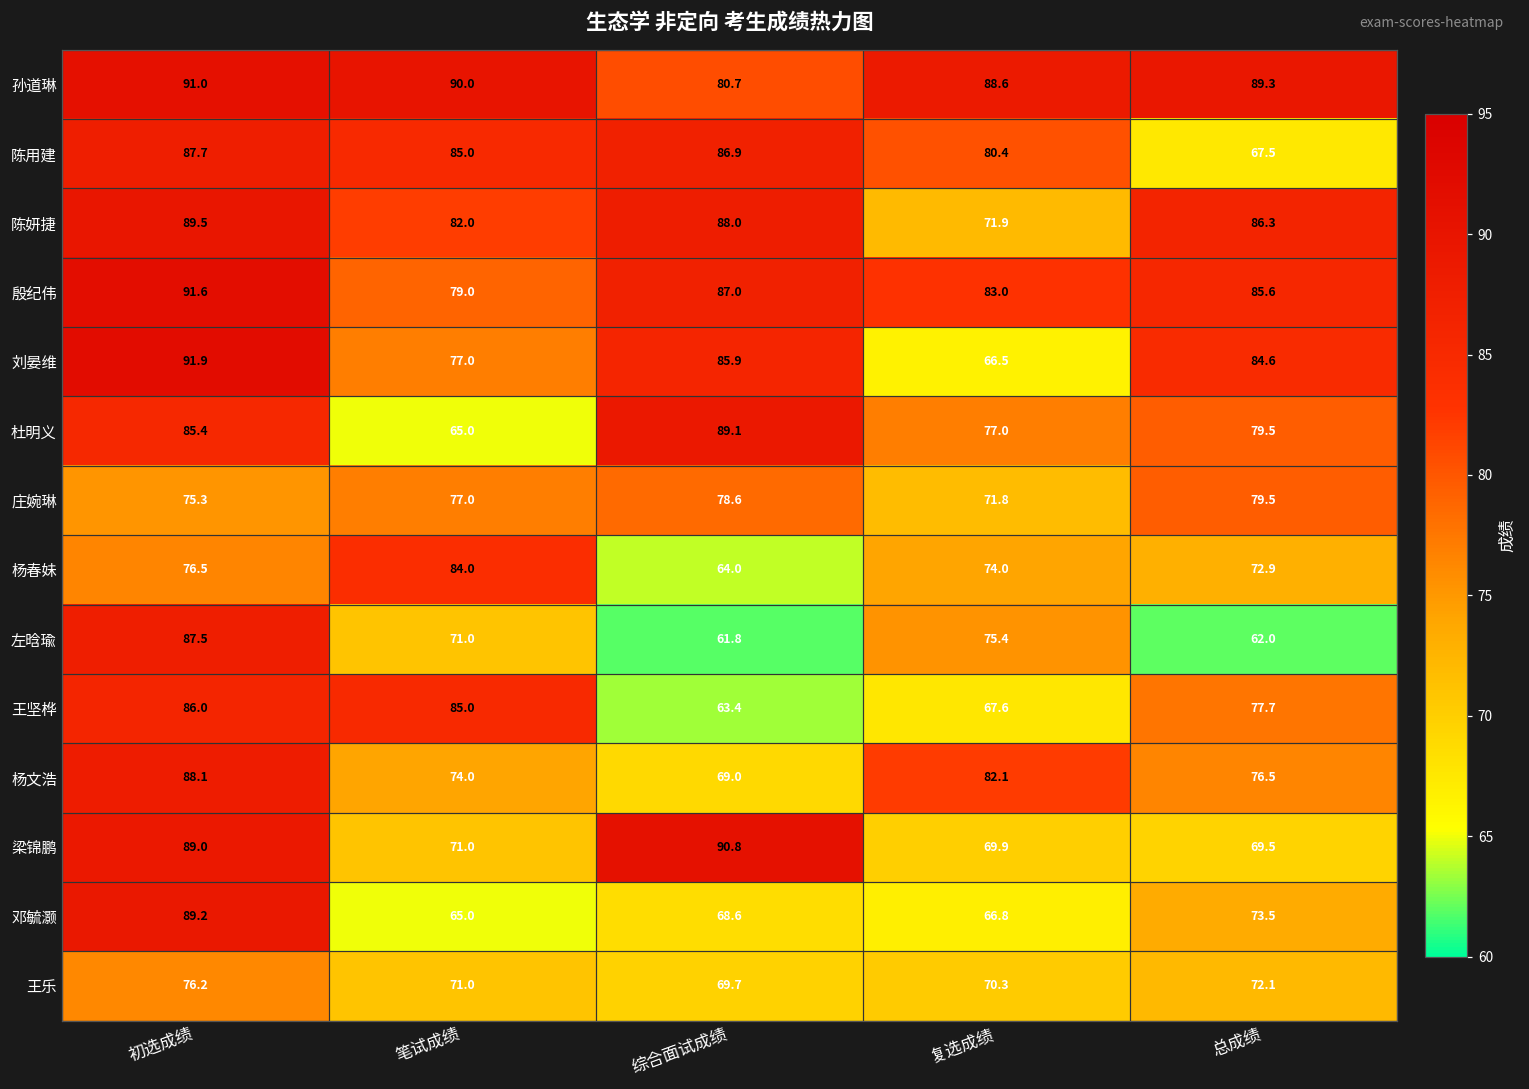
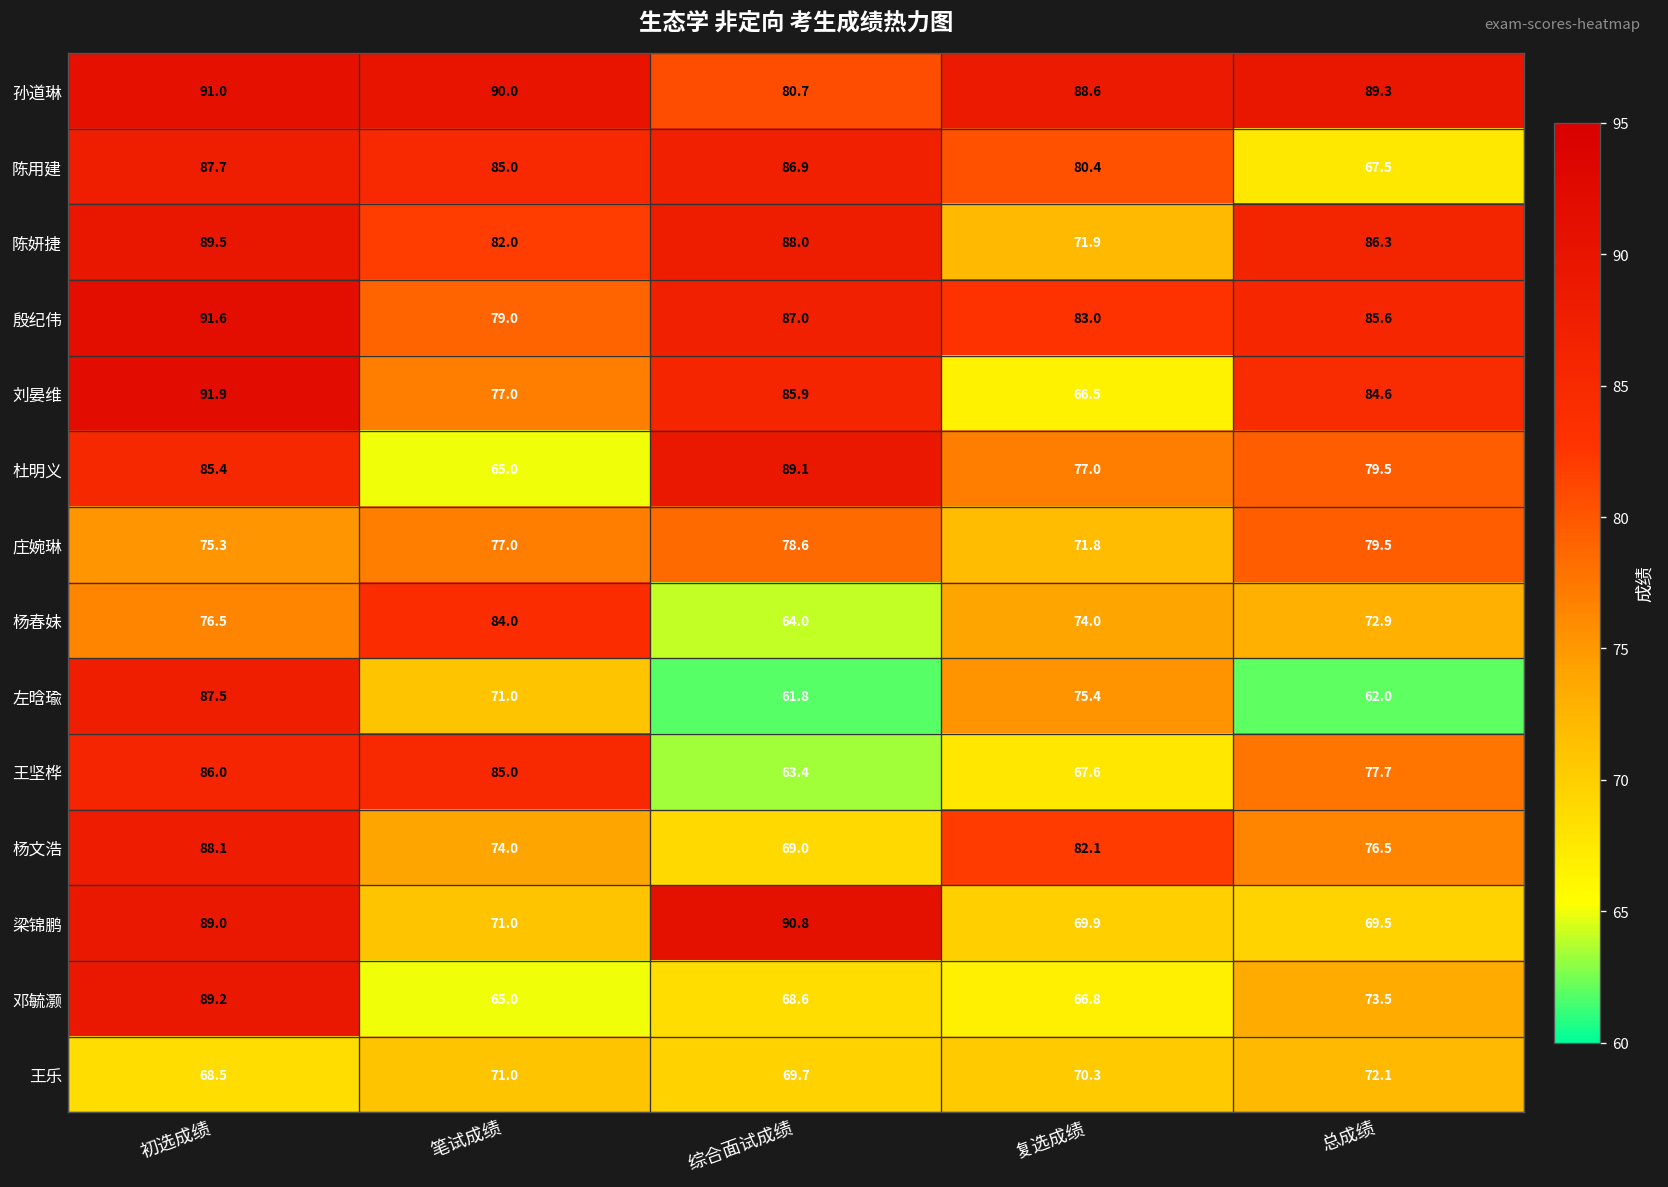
王乐, 初选成绩: 76.2 -> 68.5
